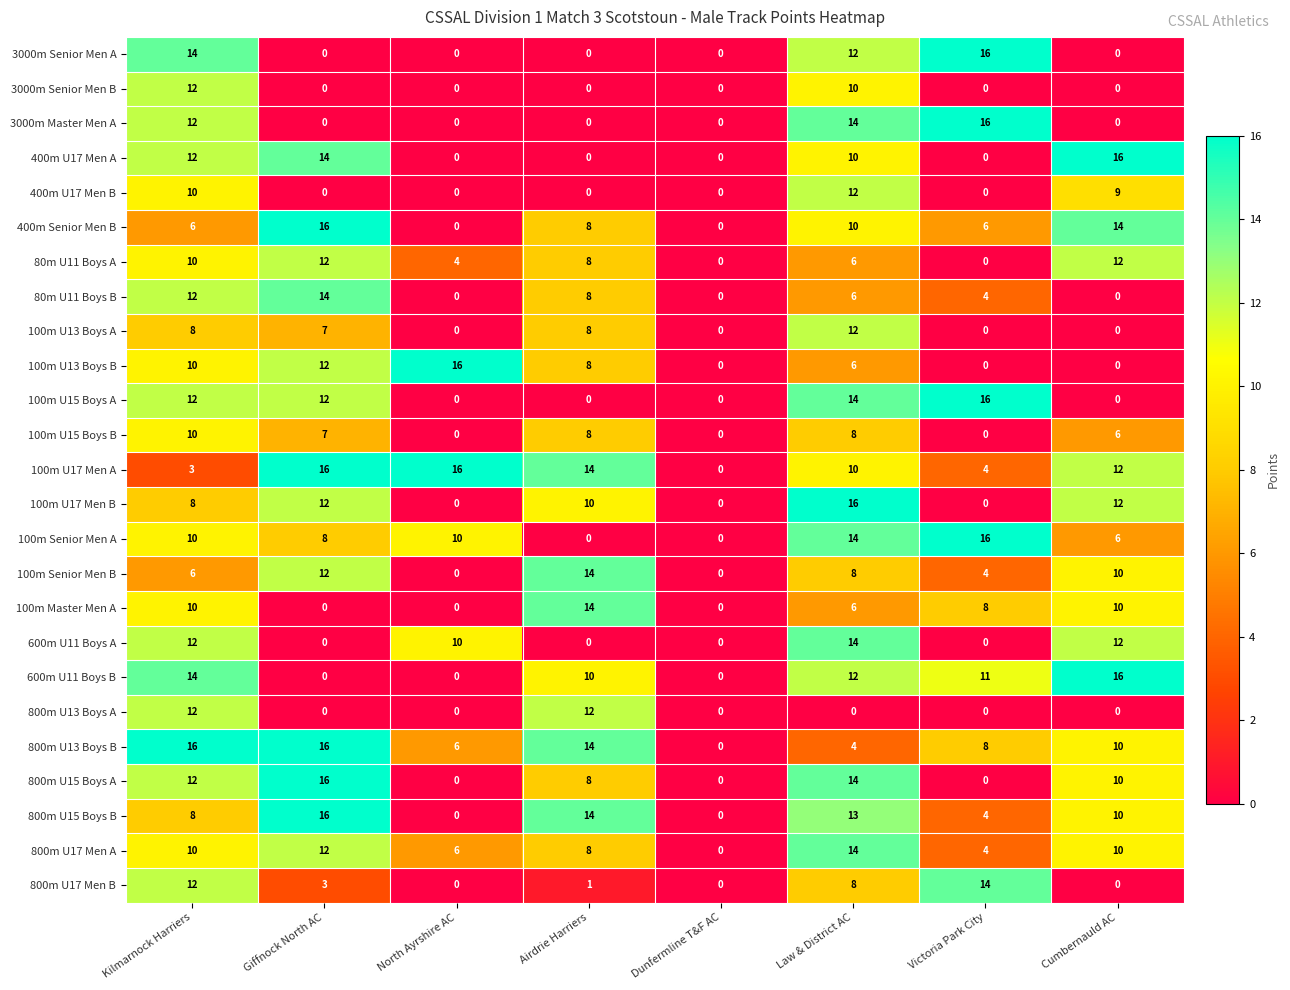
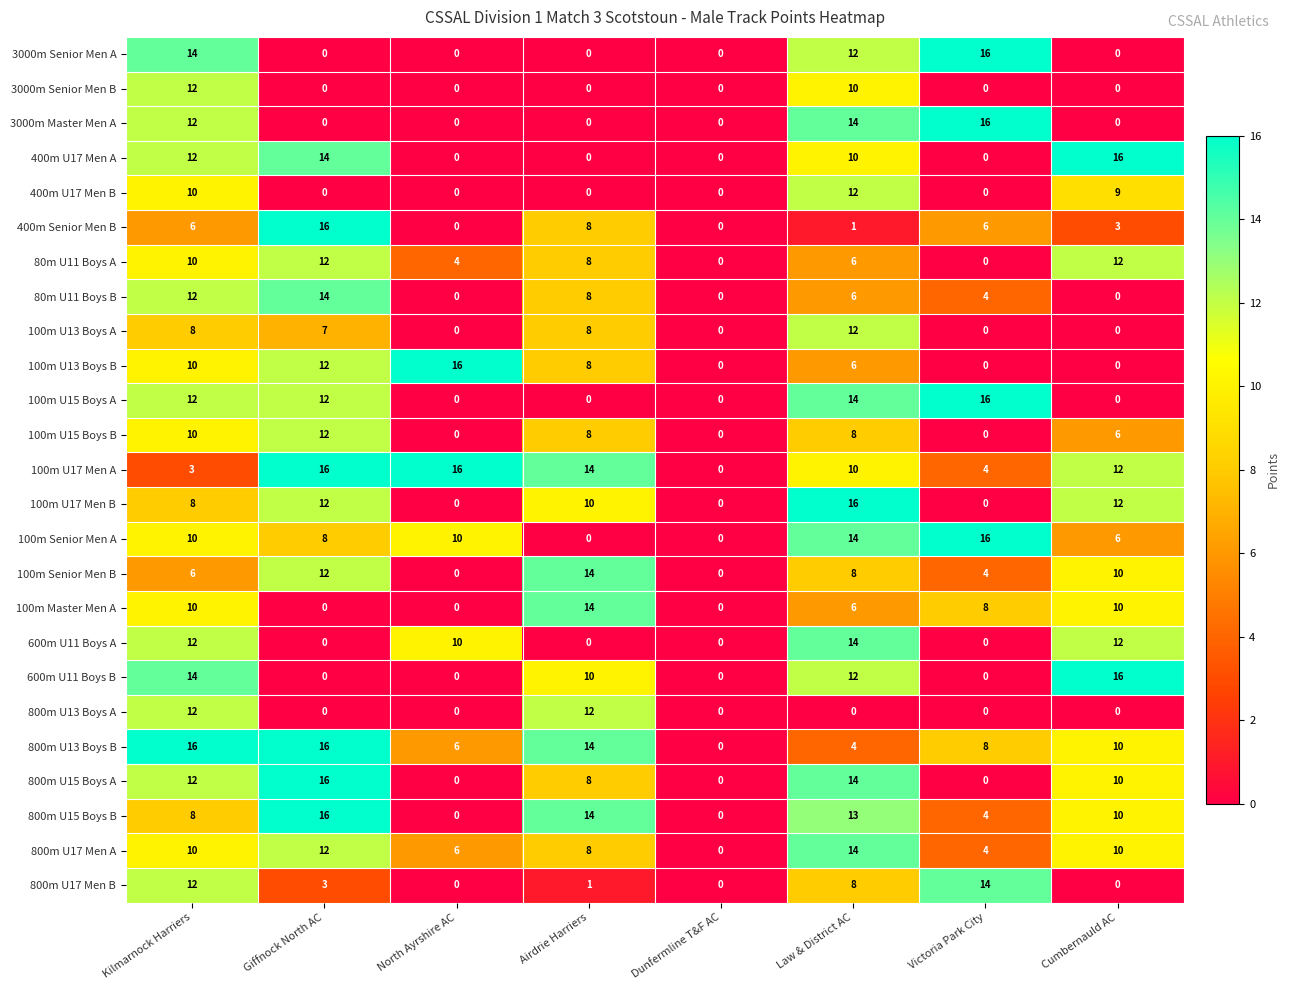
400m Senior Men B, Law & District AC: 10 -> 1
400m Senior Men B, Cumbernauld AC: 14 -> 3
100m U15 Boys B, Giffnock North AC: 7 -> 12
600m U11 Boys B, Victoria Park City: 11 -> 0
